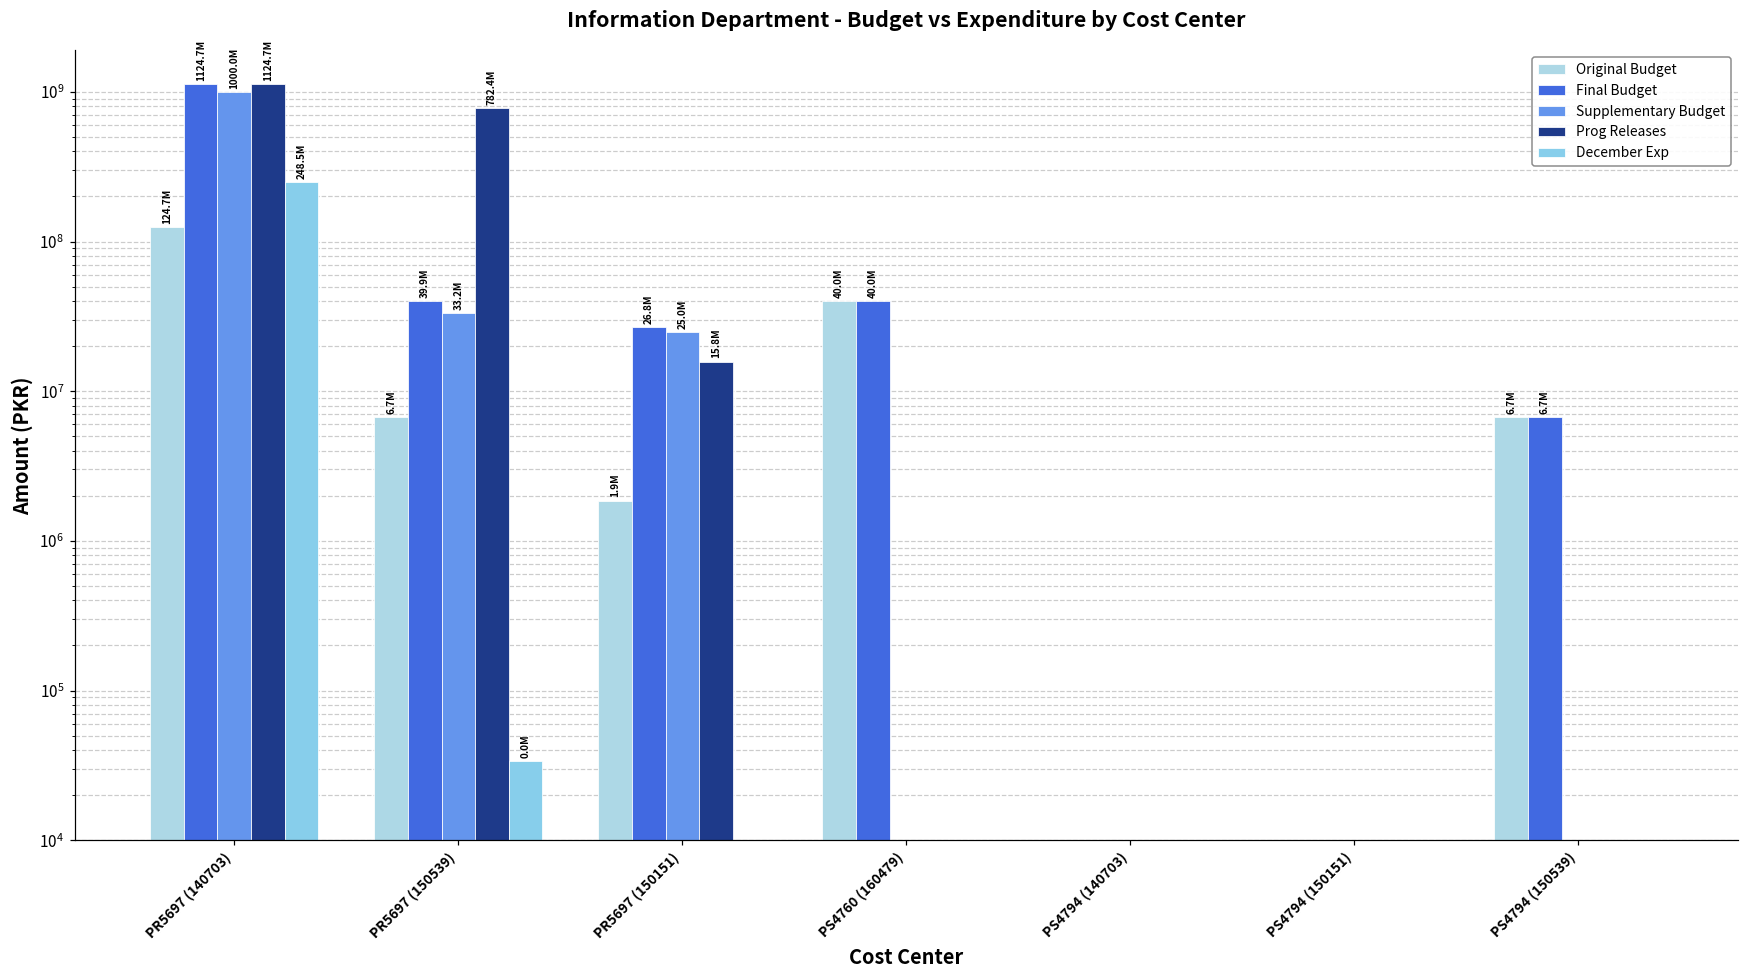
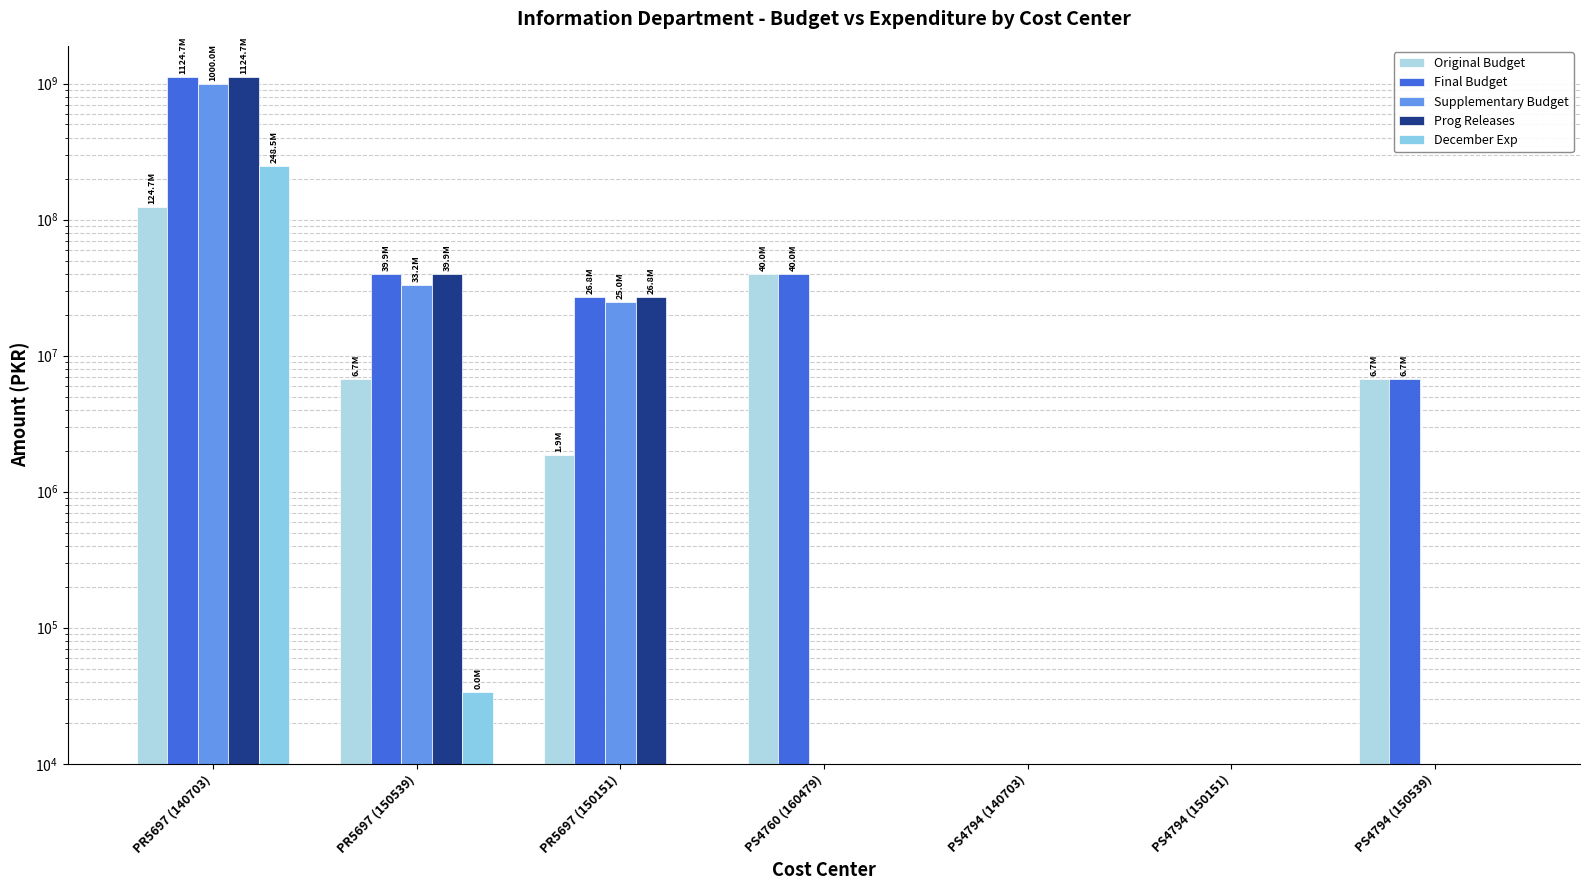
Prog Releases, PR5697 (150539): 782.4M -> 39.9M
Prog Releases, PR5697 (150151): 15.8M -> 26.8M
